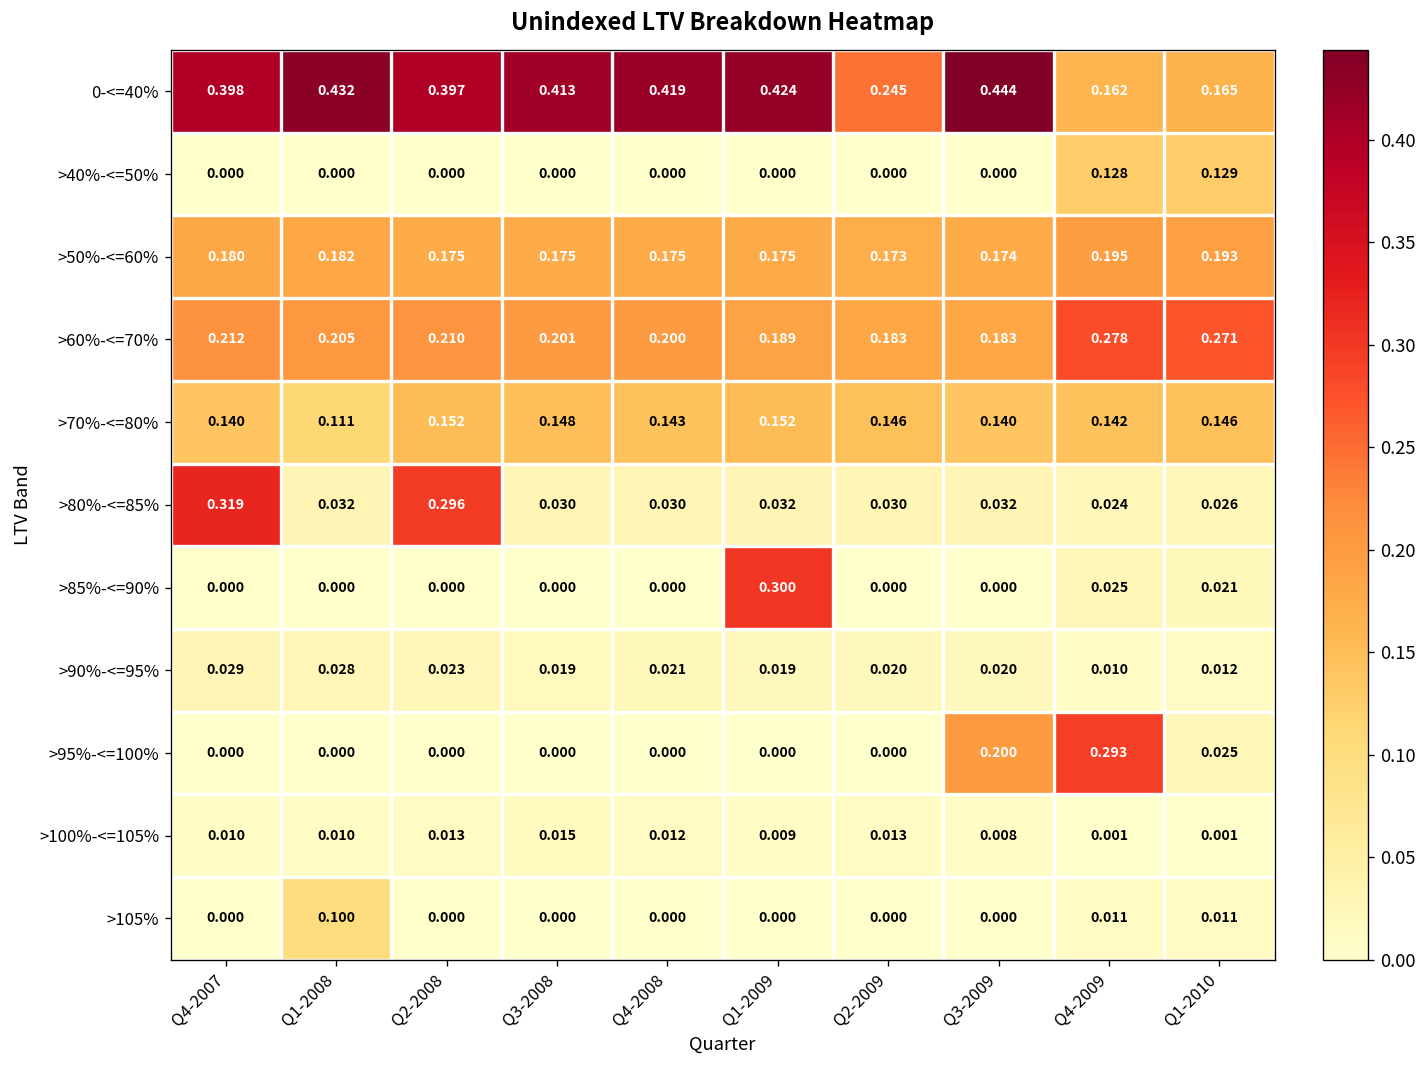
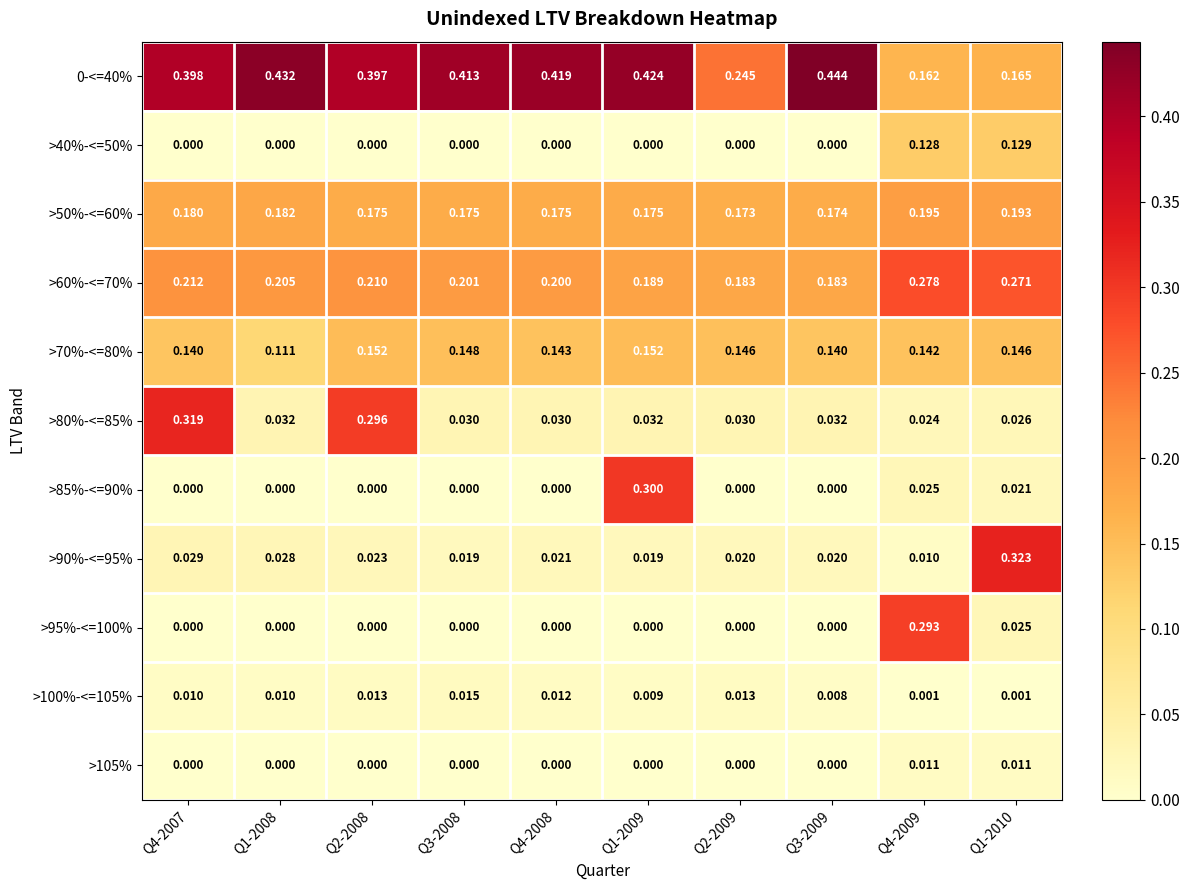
>90%-<=95%, Q1-2010: 0.012 -> 0.323
>95%-<=100%, Q3-2009: 0.200 -> 0.000
>105%, Q1-2008: 0.100 -> 0.000
